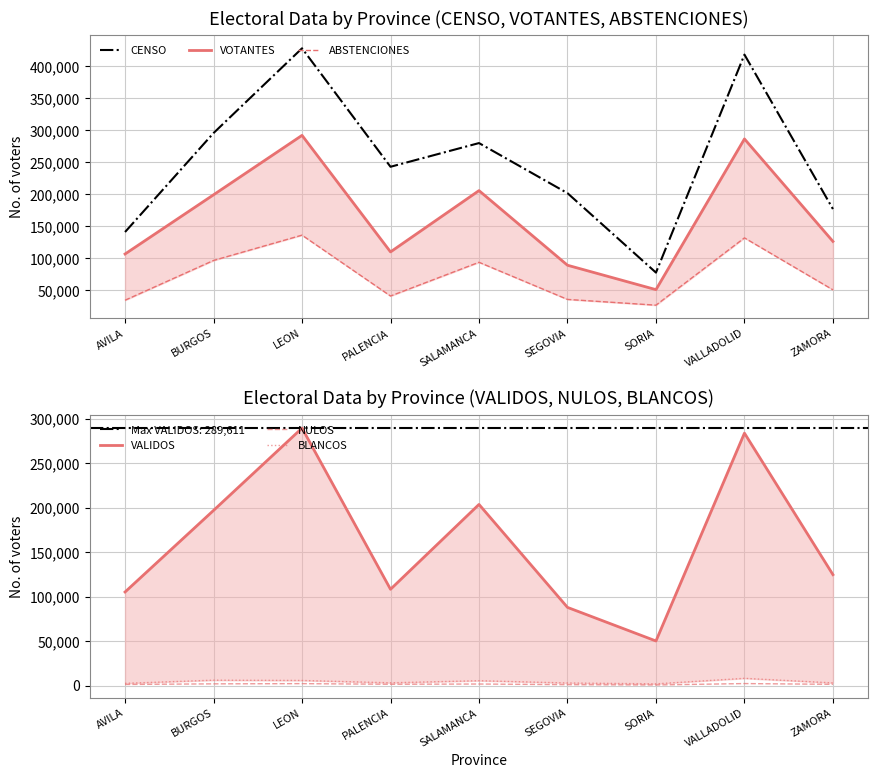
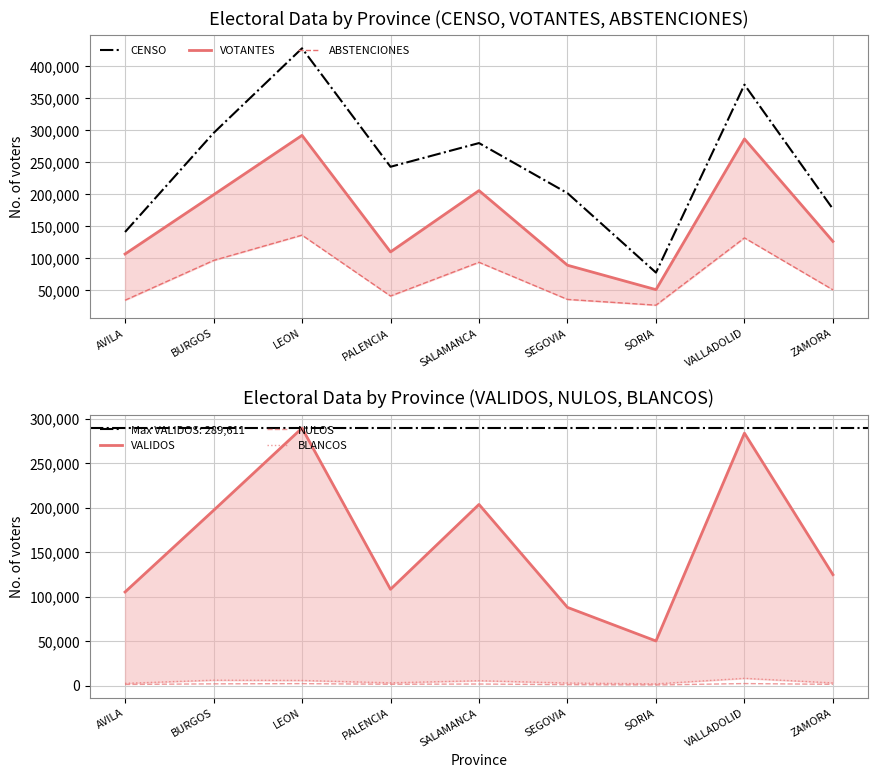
Electoral Data by Province (CENSO, VOTANTES, ABSTENCIONES), CENSO, VALLADOLID: 420,000 -> 370,000
